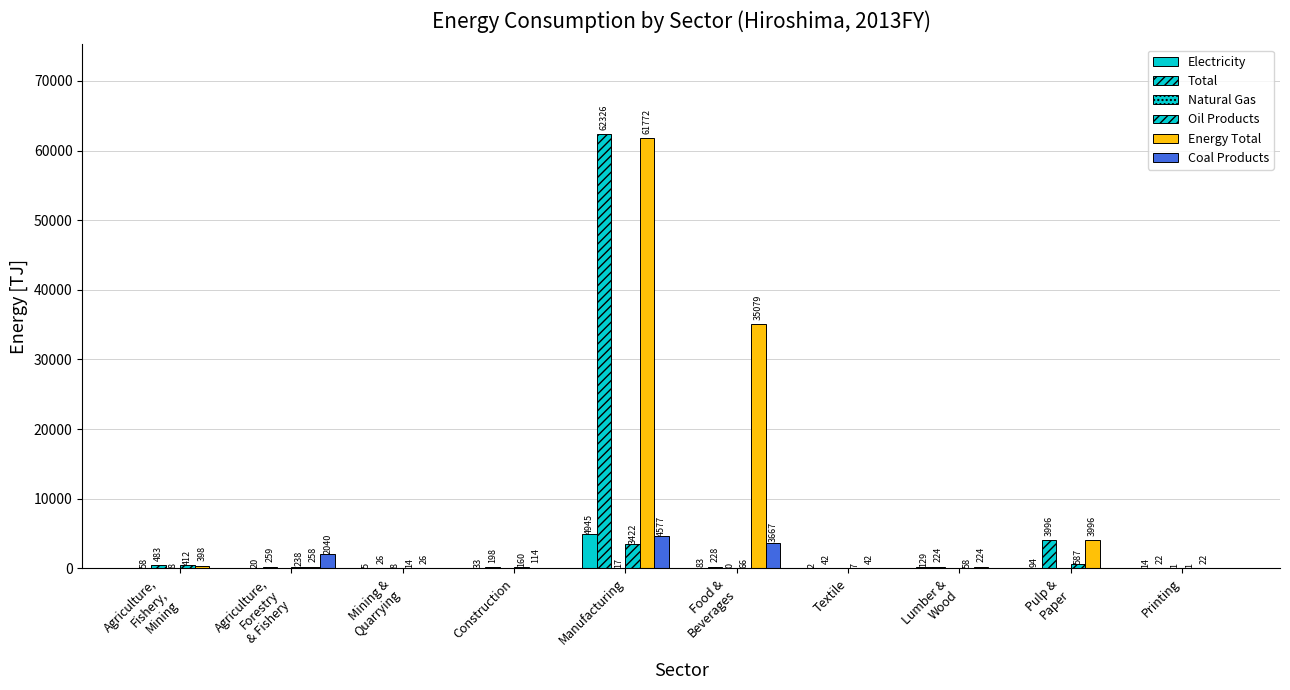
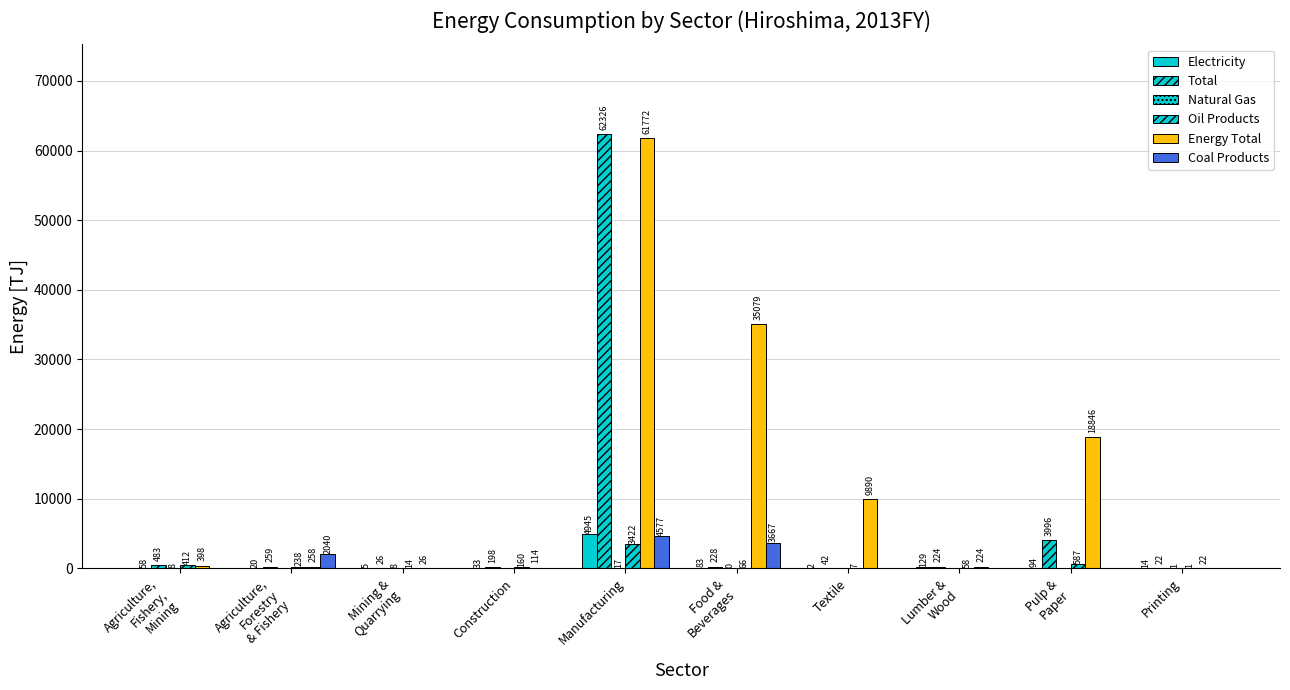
Energy Total, Textile: 42 -> 9890
Energy Total, Pulp & Paper: 3996 -> 18846
